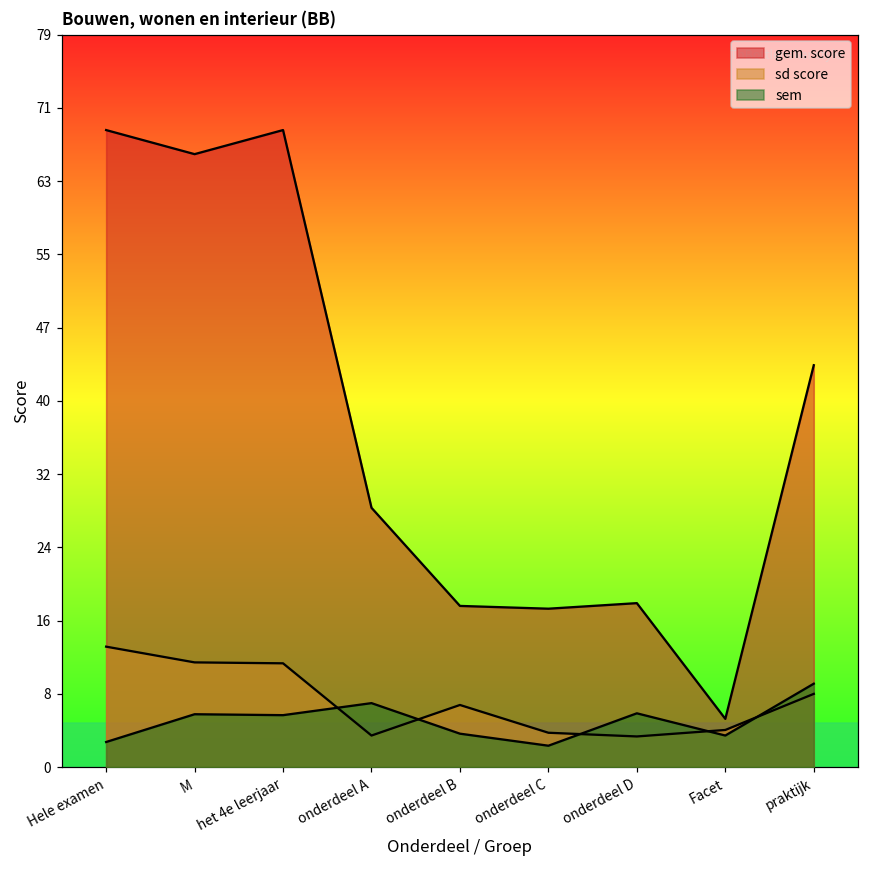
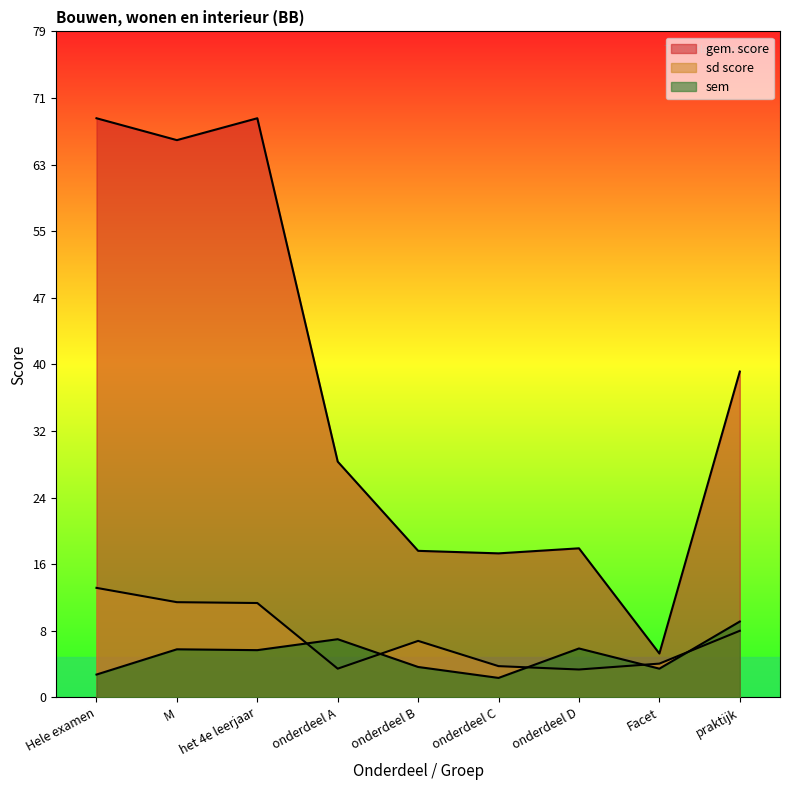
gem. score, praktijk: 43 -> 39
